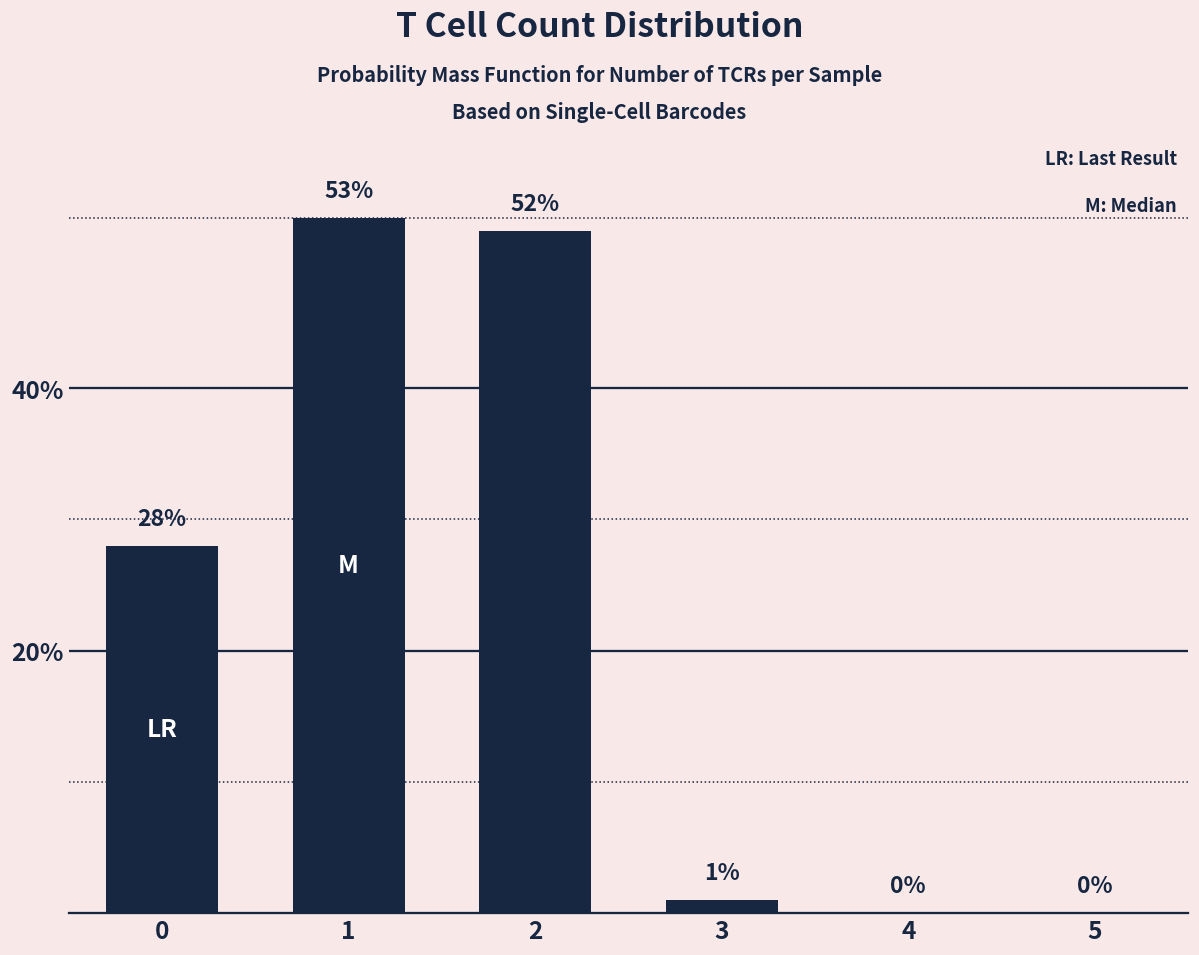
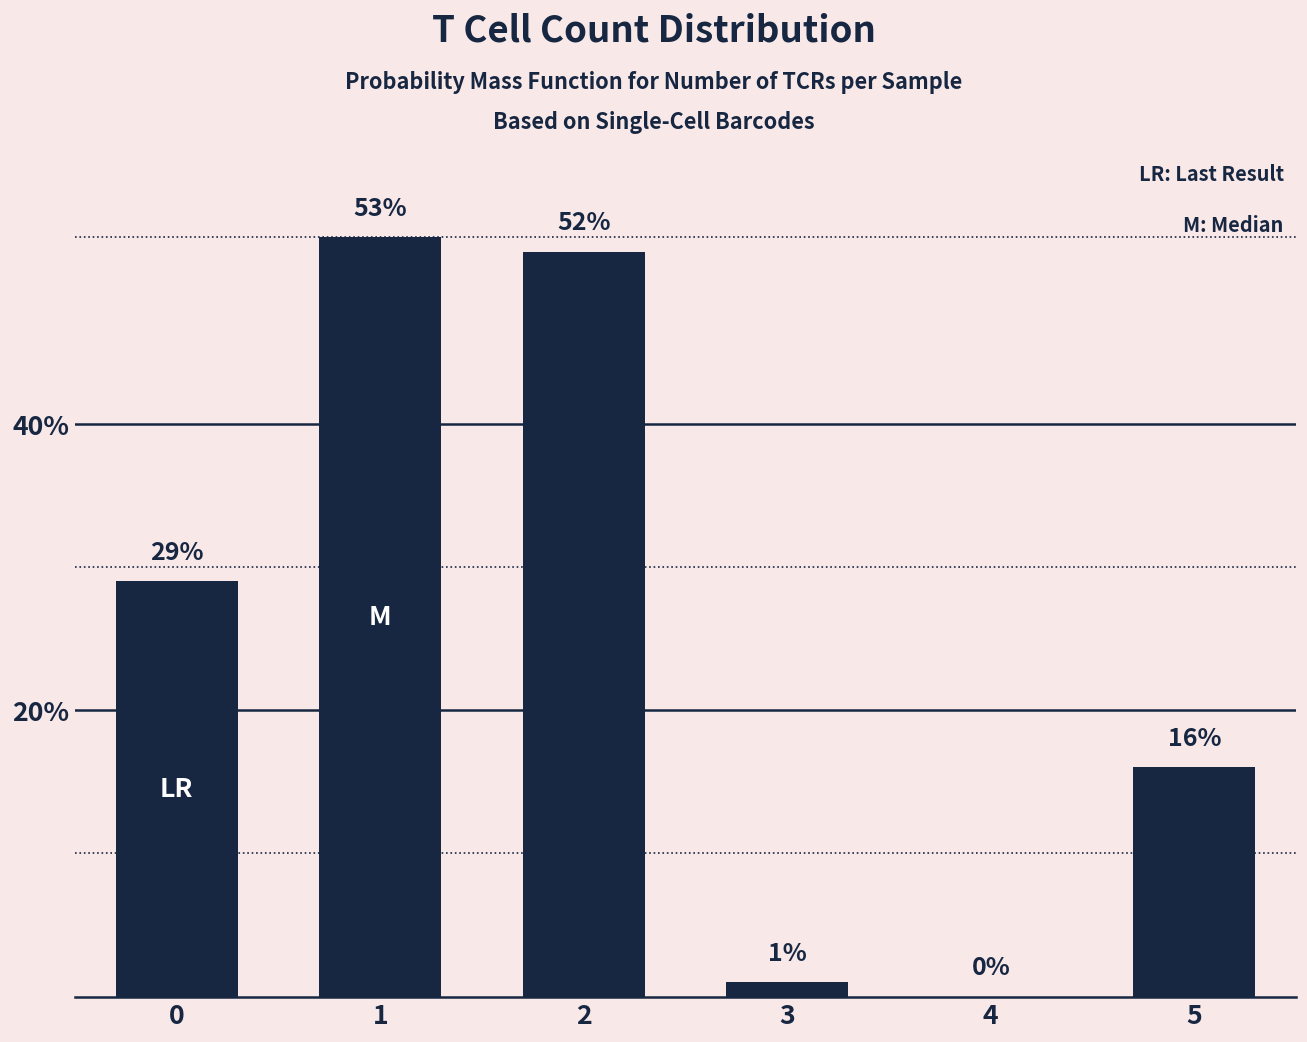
0: 28% -> 29%
5: 0% -> 16%
